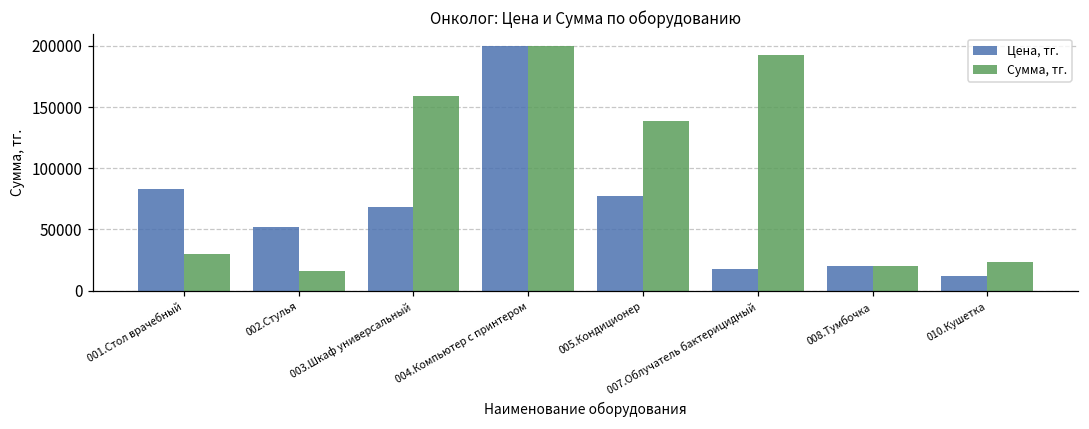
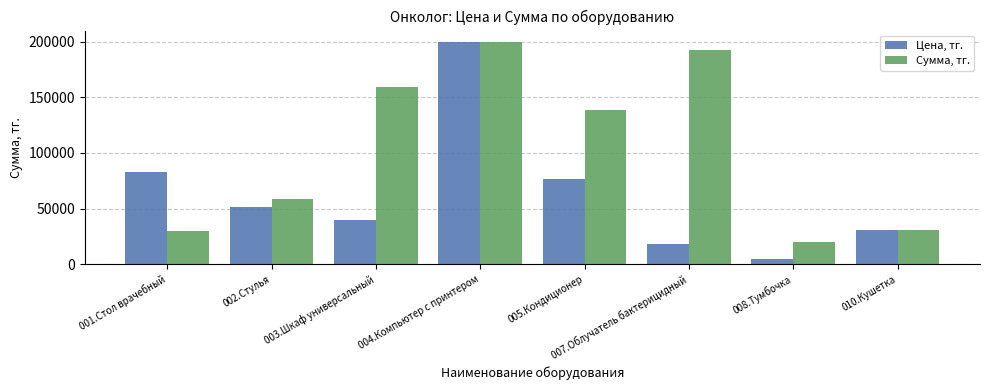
Сумма, тг., 002.Стулья: 16000 -> 59000
Цена, тг., 003.Шкаф универсальный: 68000 -> 40000
Цена, тг., 008.Тумбочка: 20000 -> 5000
Цена, тг., 010.Кушетка: 12000 -> 31000
Сумма, тг., 010.Кушетка: 23000 -> 31000
